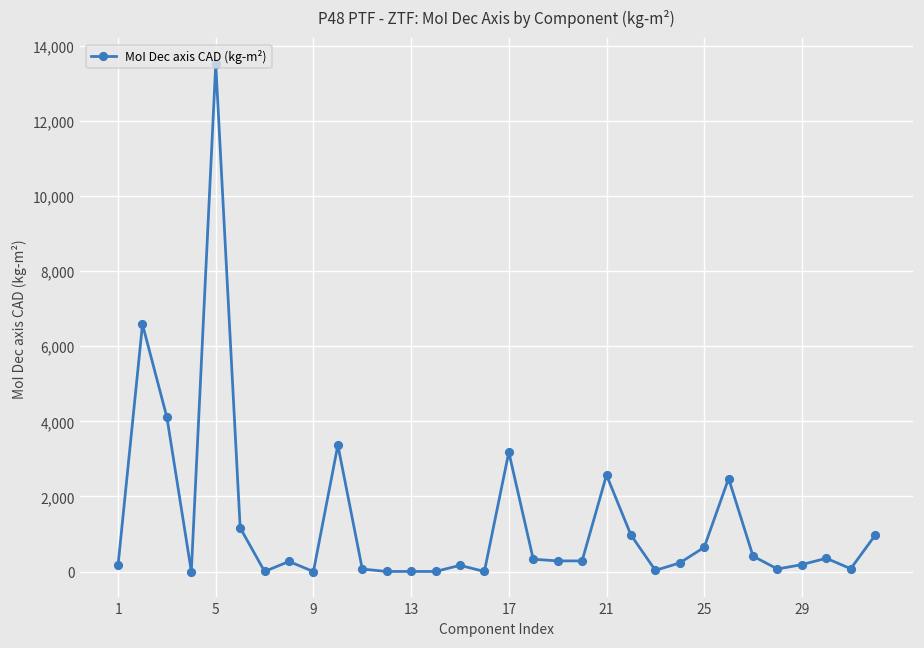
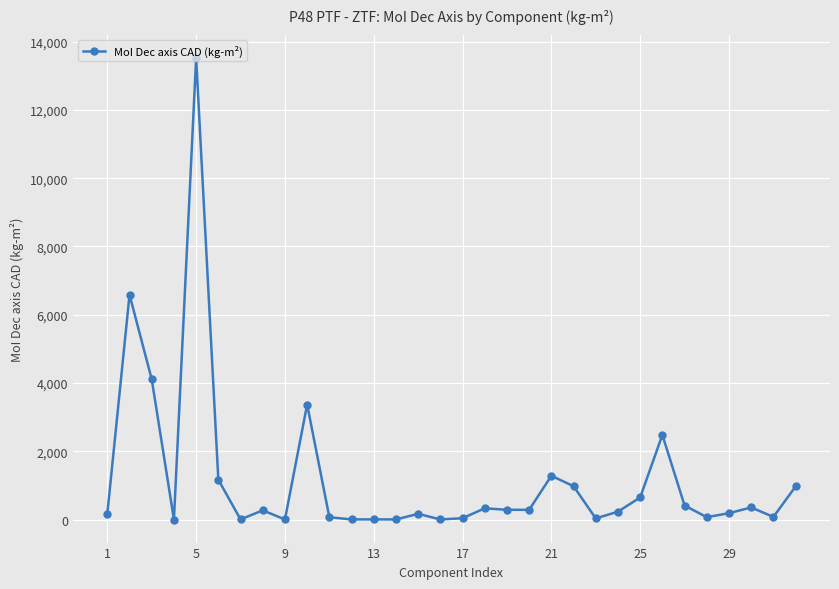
17: 3,200 -> 0
21: 2,600 -> 1,300
